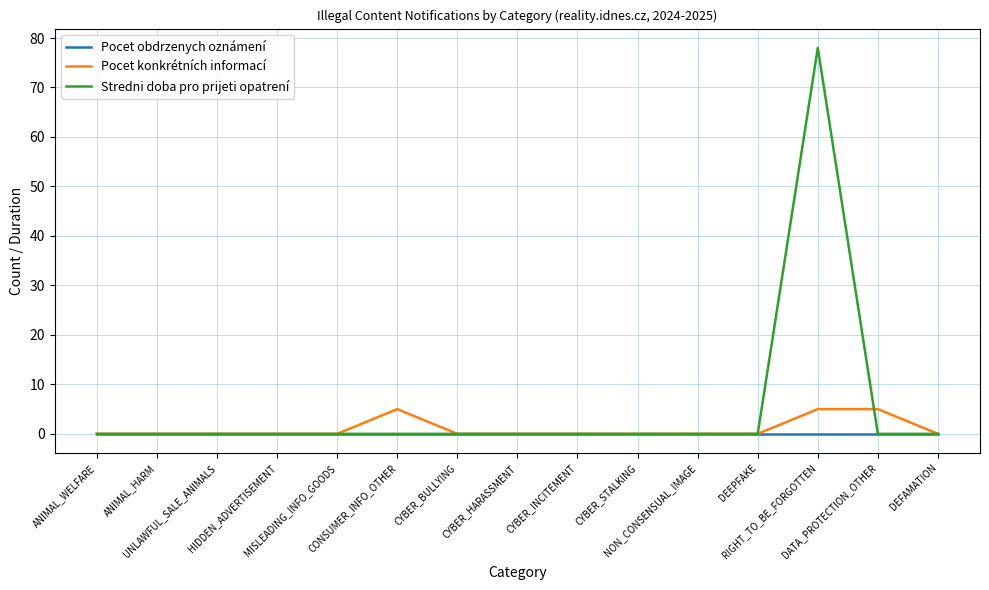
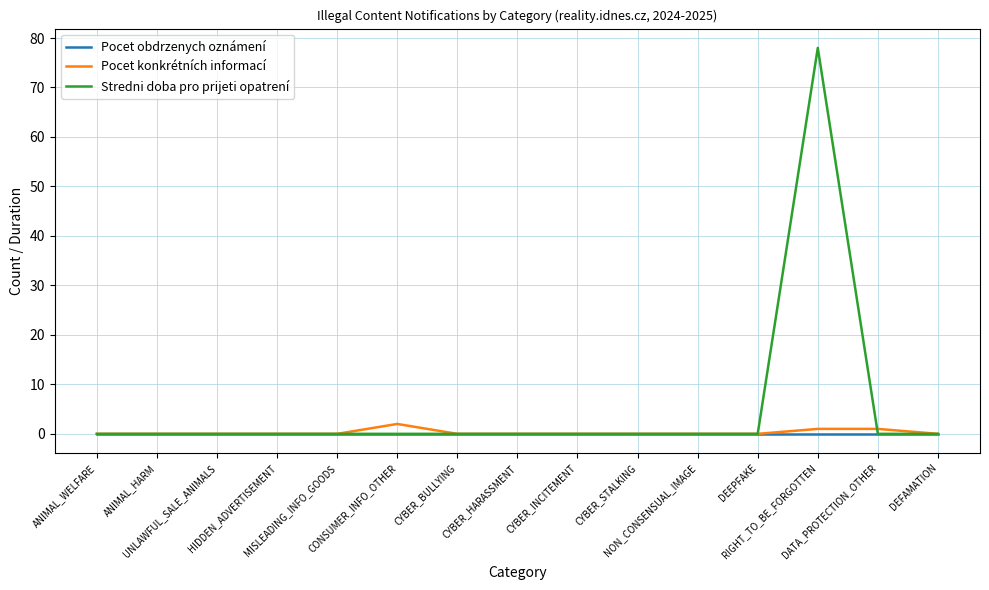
Pocet konkrétních informací, CONSUMER_INFO_OTHER: 5 -> 2
Pocet konkrétních informací, RIGHT_TO_BE_FORGOTTEN: 5 -> 1
Pocet konkrétních informací, DATA_PROTECTION_OTHER: 5 -> 1
